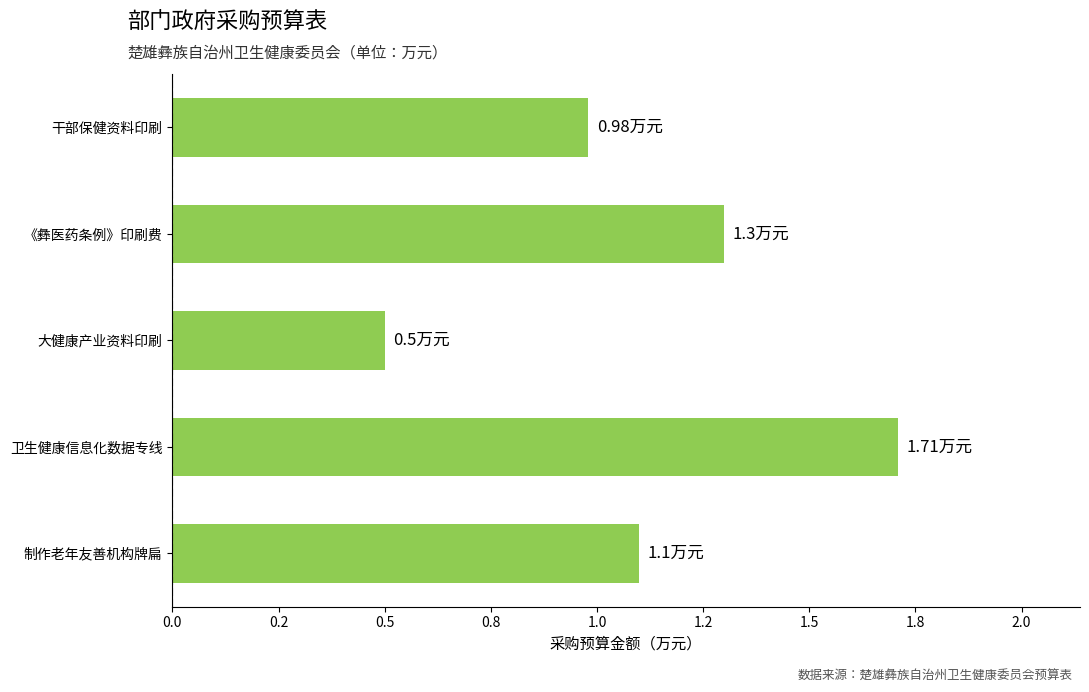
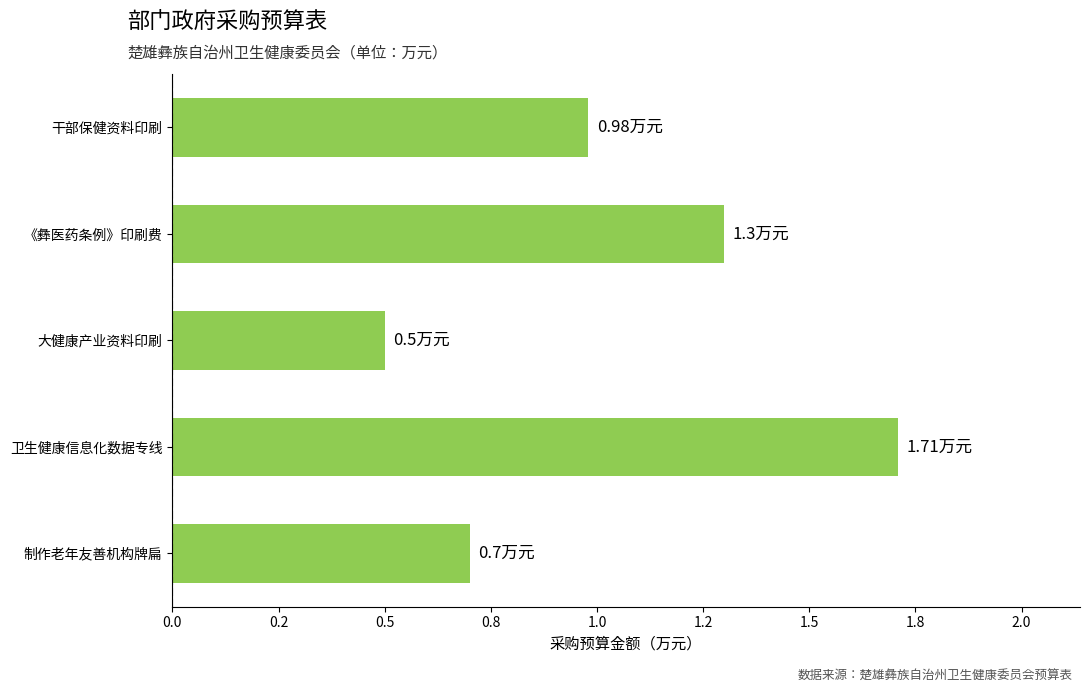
制作老年友善机构牌扁: 1.1 -> 0.7
